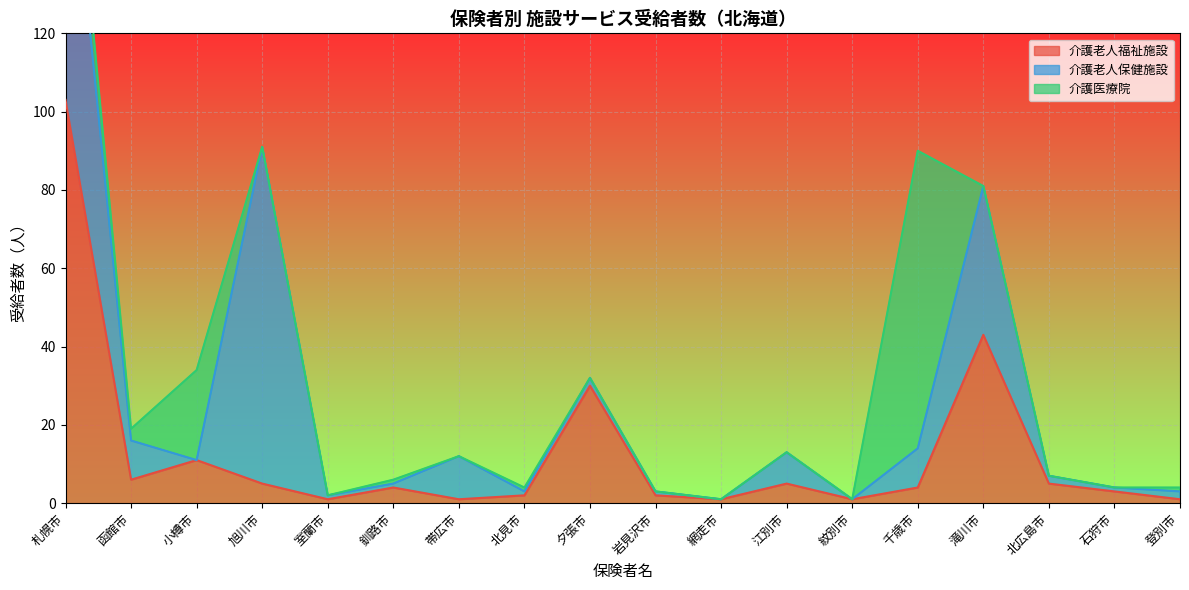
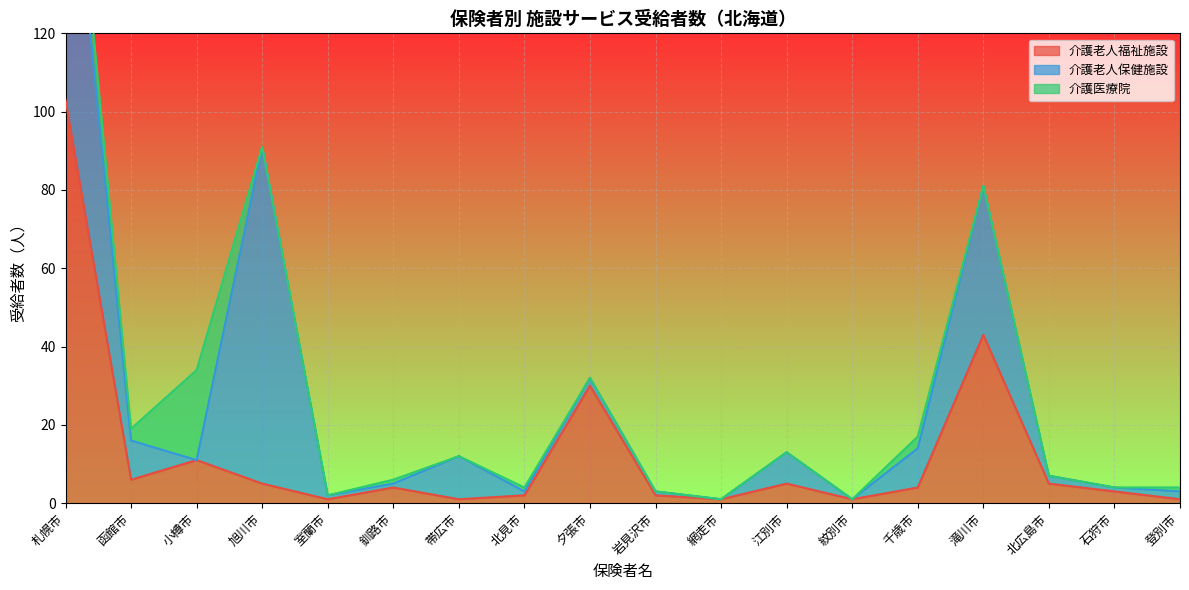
介護医療院, 千歳市: 76 -> 3
